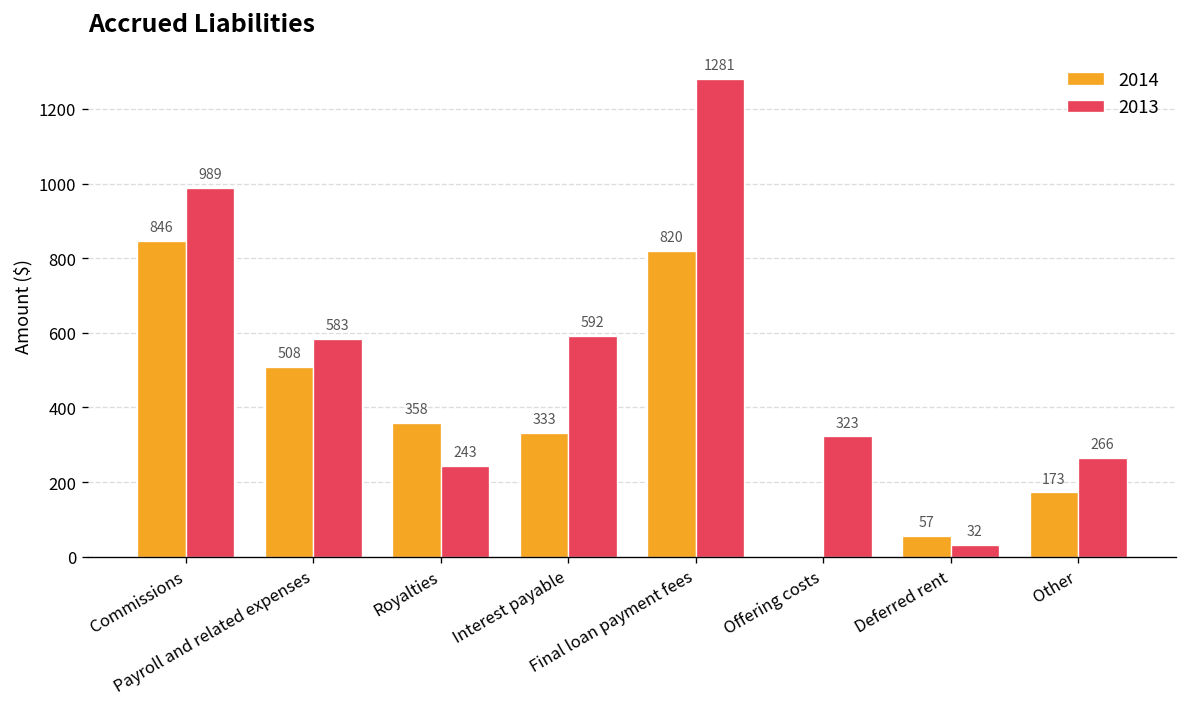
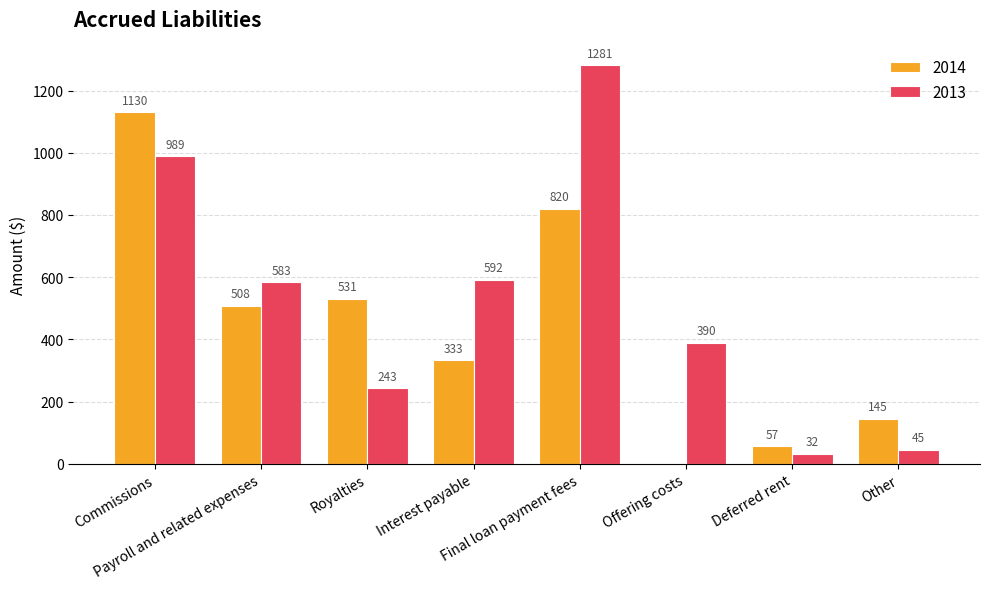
2014, Commissions: 846 -> 1130
2014, Royalties: 358 -> 531
2013, Offering costs: 323 -> 390
2014, Other: 173 -> 145
2013, Other: 266 -> 45
